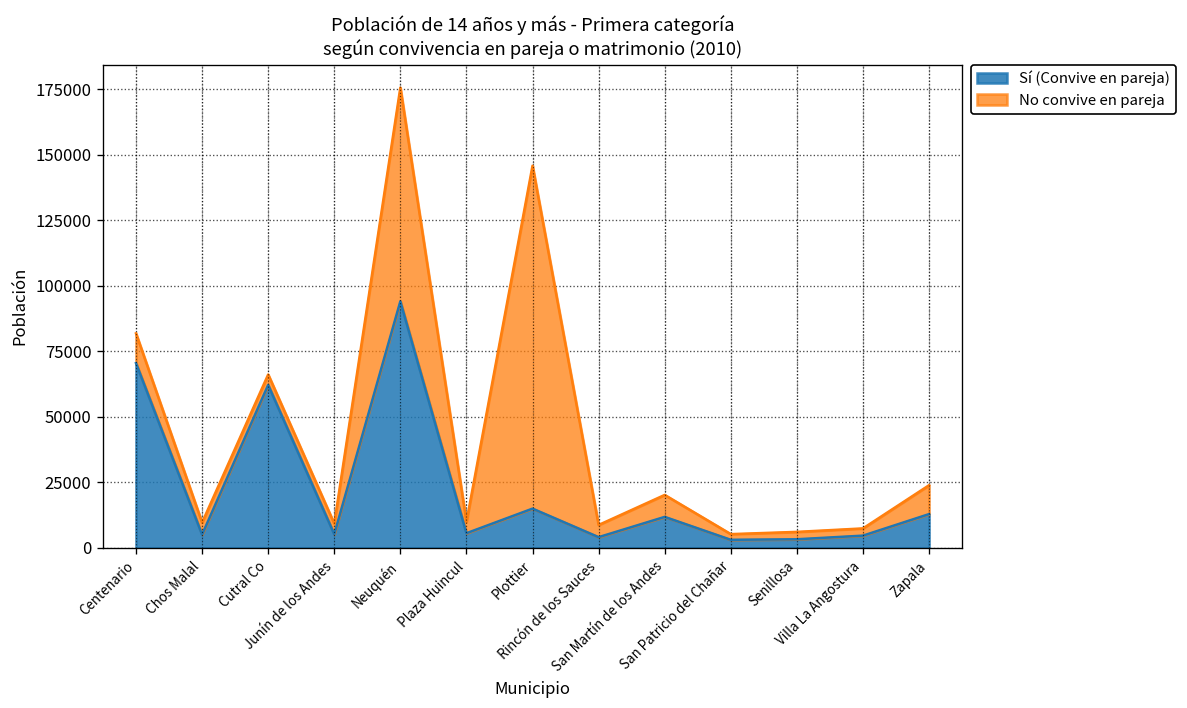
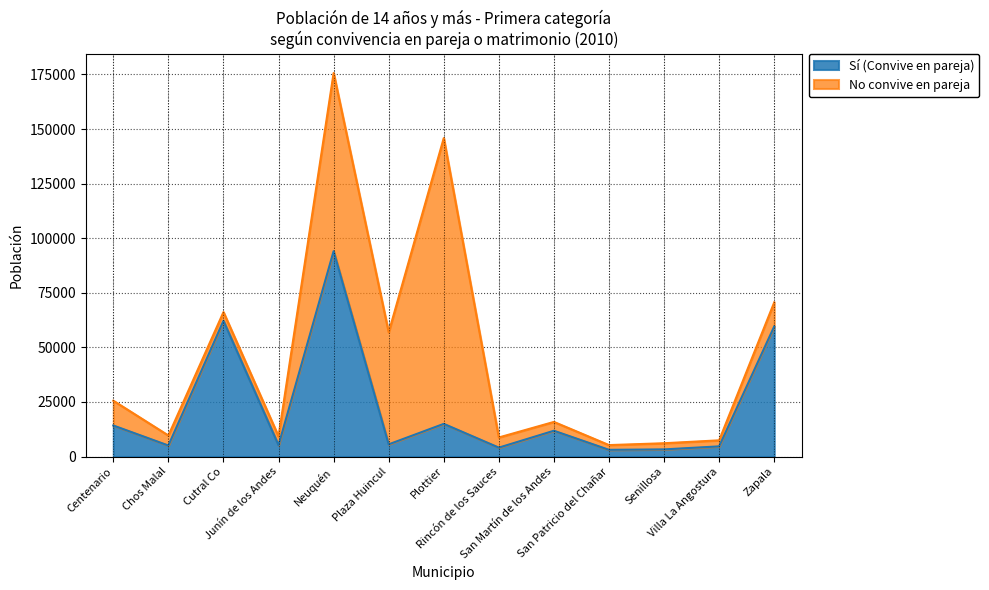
Sí (Convive en pareja), Centenario: 70000 -> 14000
No convive en pareja, Plaza Huincul: 4000 -> 51000
No convive en pareja, San Martín de los Andes: 8000 -> 4000
Sí (Convive en pareja), Zapala: 13000 -> 60000
